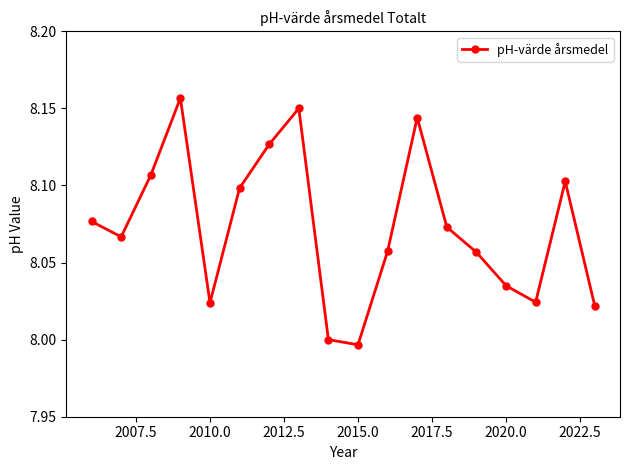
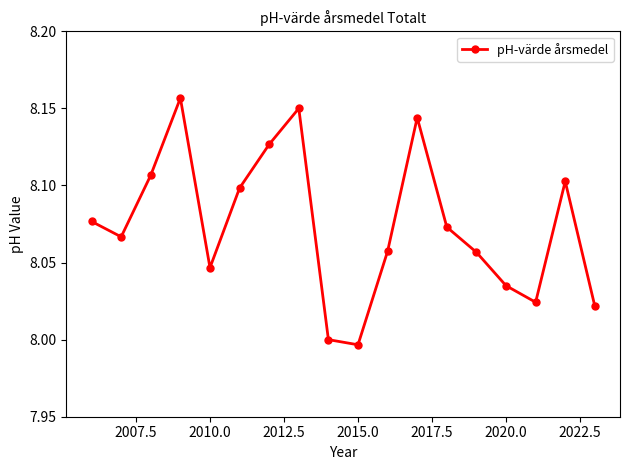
2010.0: 8.024 -> 8.047
